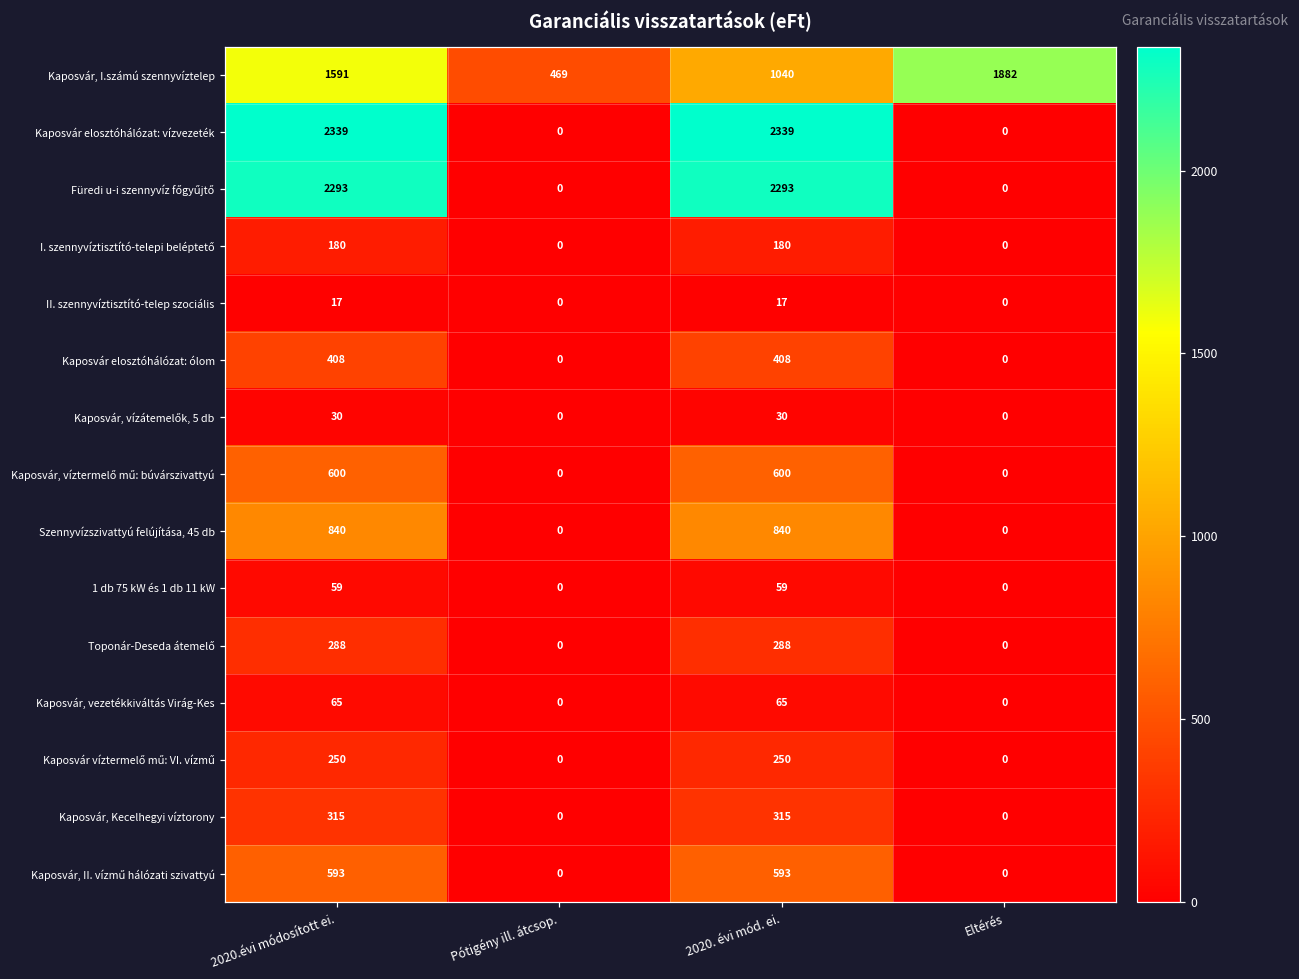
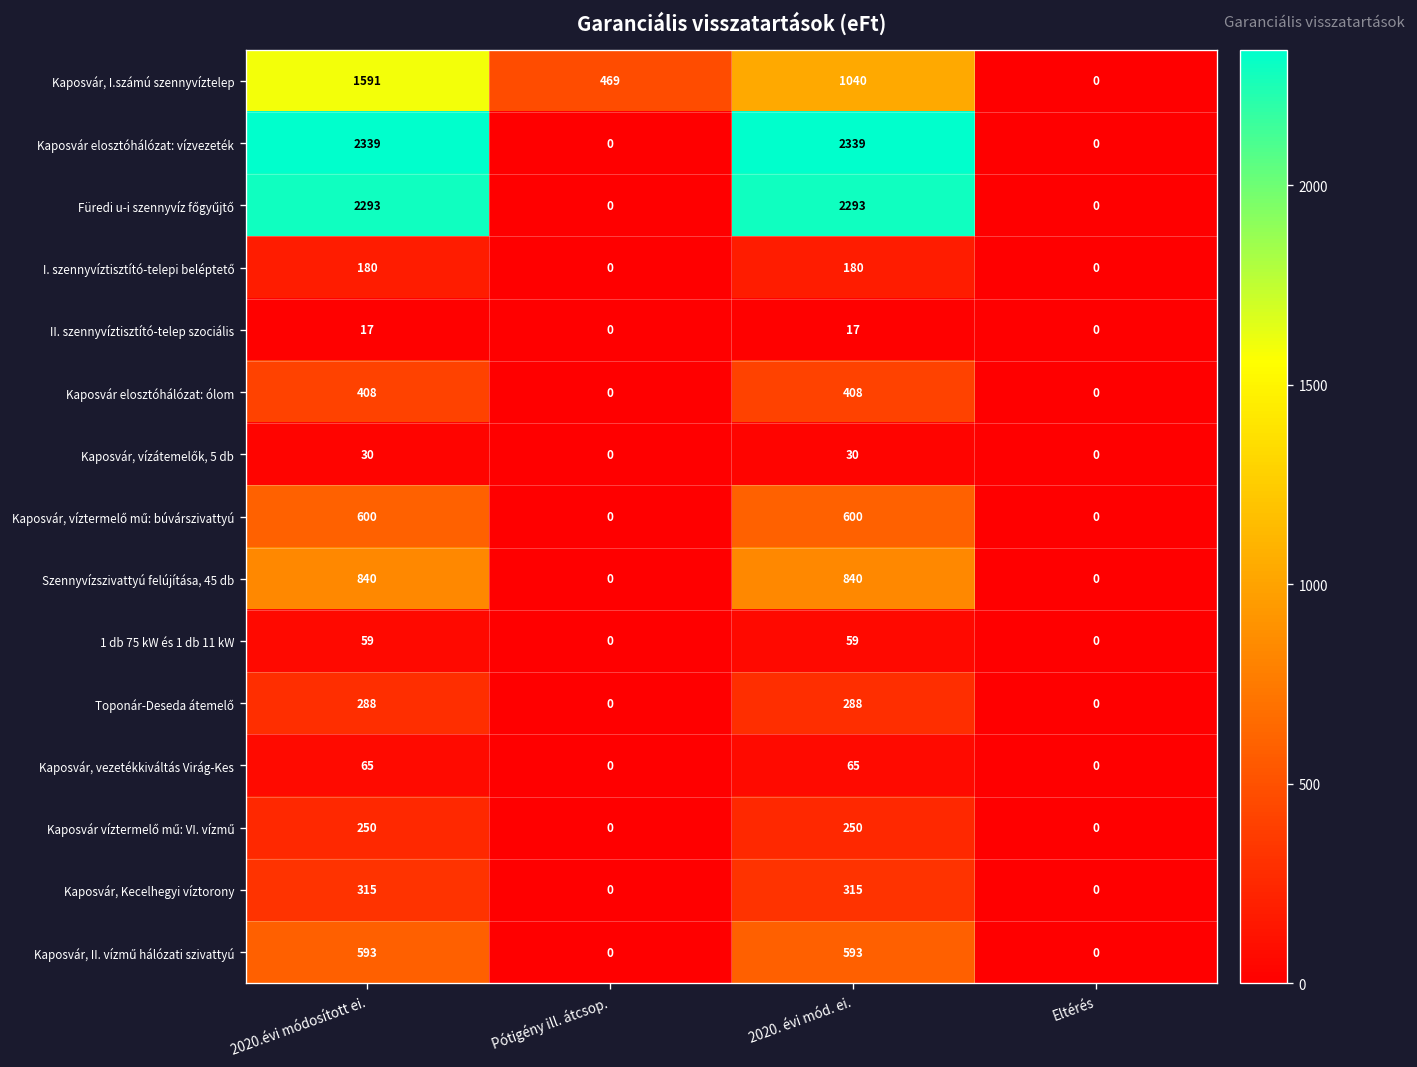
Kaposvár, I.számú szennyvíztelep, Eltérés: 1882 -> 0
